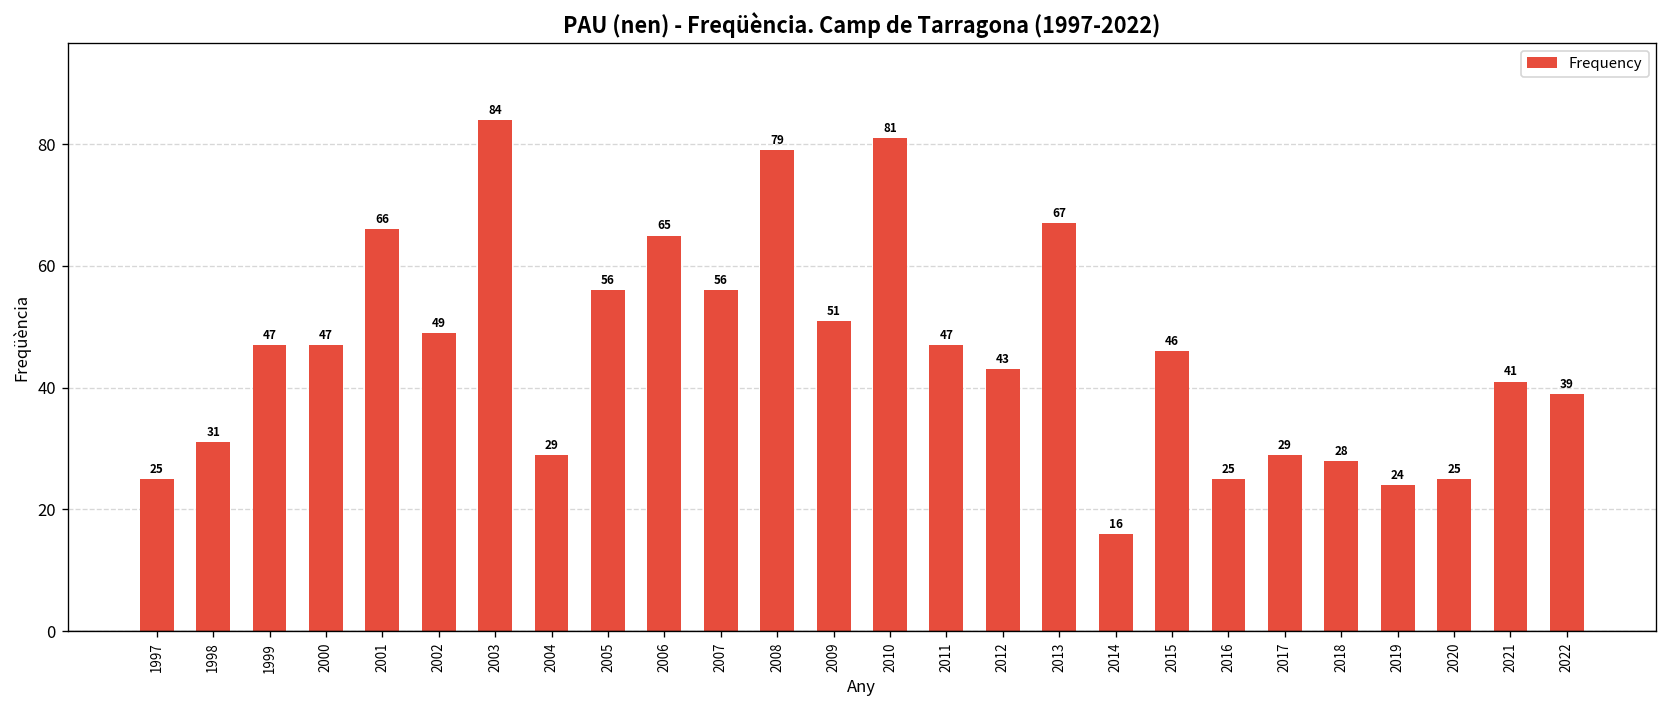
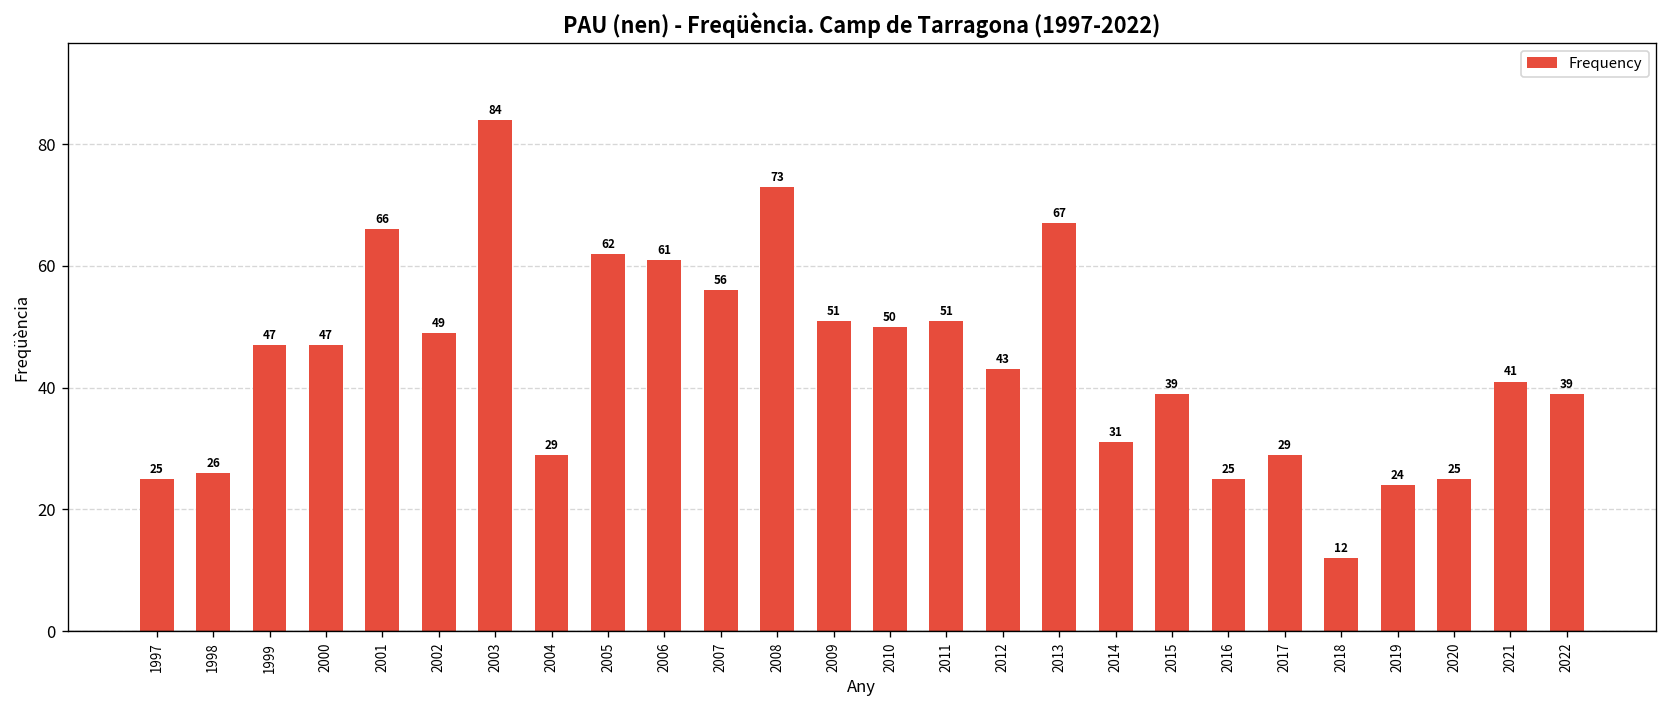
1998: 31 -> 26
2005: 56 -> 62
2006: 65 -> 61
2008: 79 -> 73
2010: 81 -> 50
2011: 47 -> 51
2014: 16 -> 31
2015: 46 -> 39
2018: 28 -> 12
